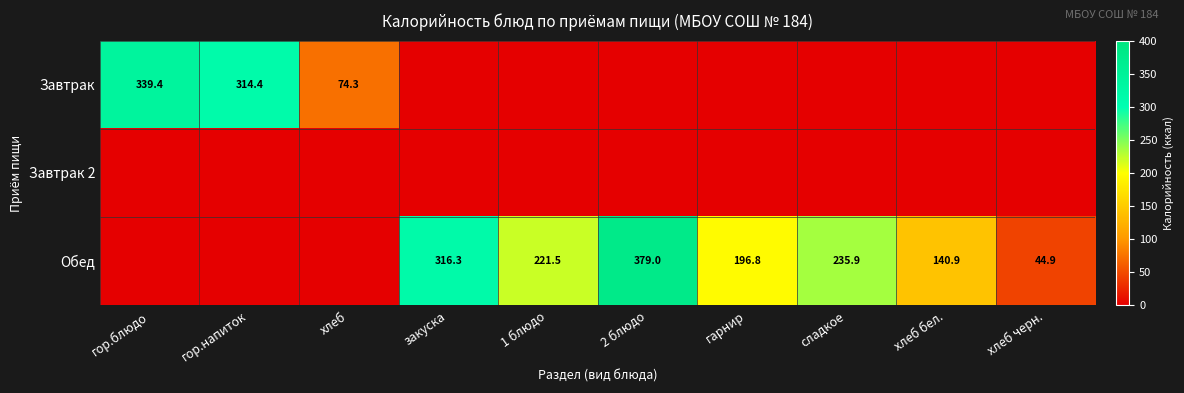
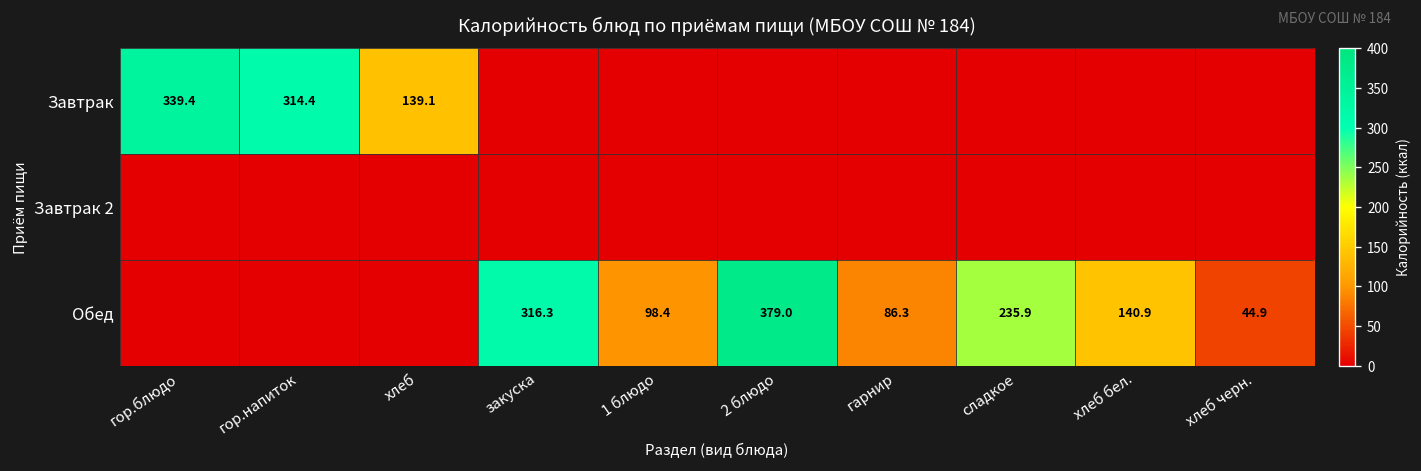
Завтрак, хлеб: 74.3 -> 139.1
Обед, 1 блюдо: 221.5 -> 98.4
Обед, гарнир: 196.8 -> 86.3
